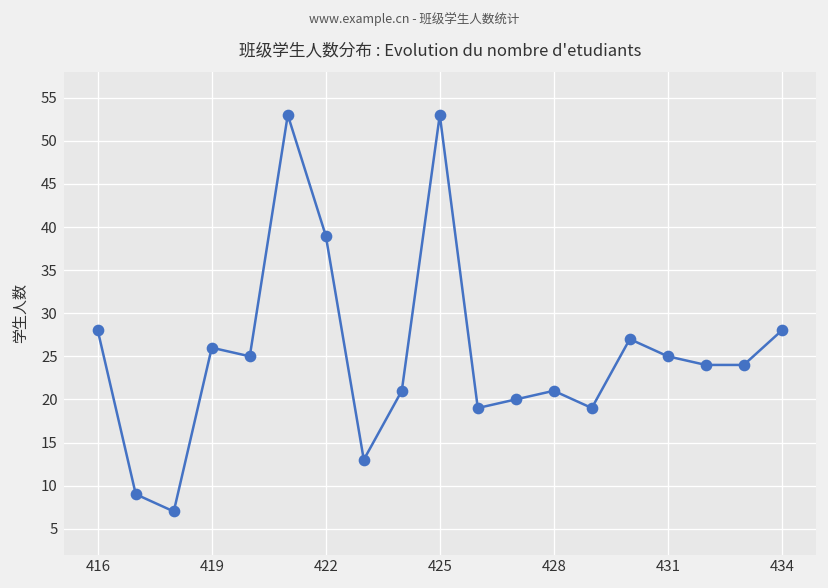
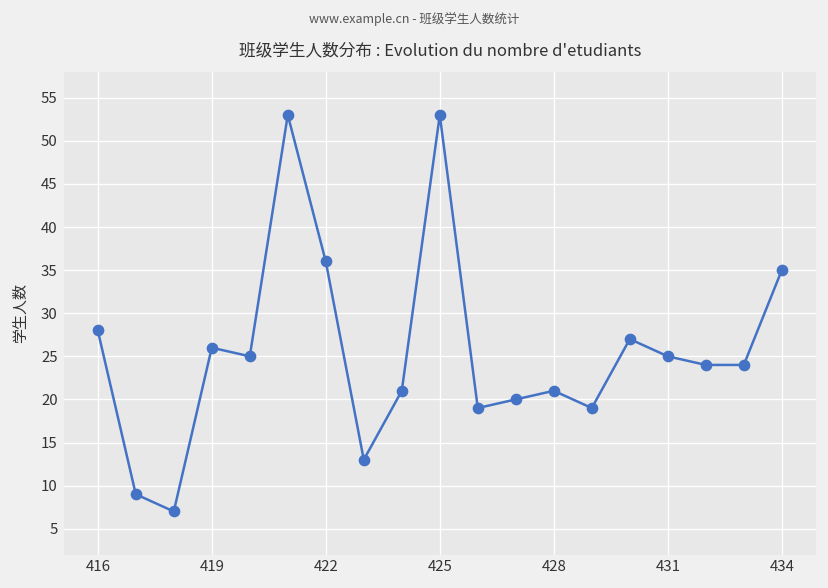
422: 39 -> 36
434: 28 -> 35
